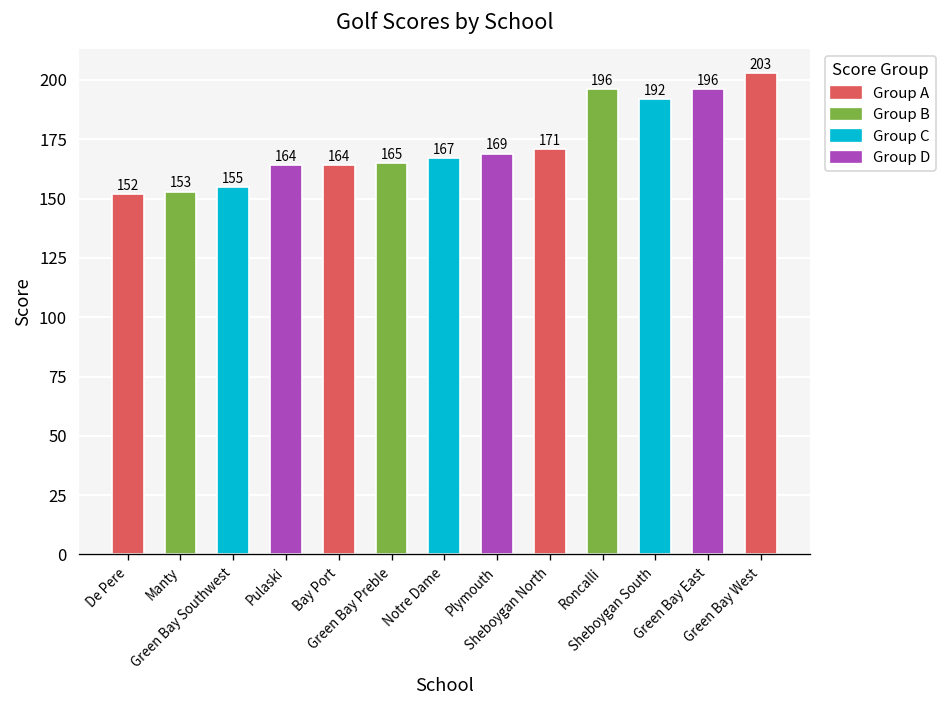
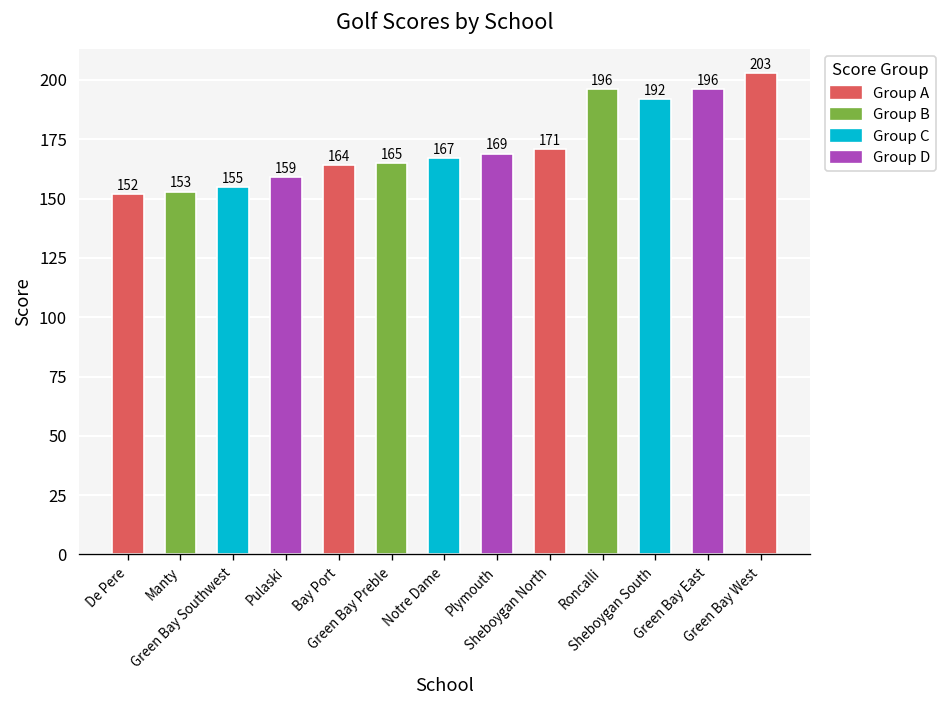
Pulaski: 164 -> 159
